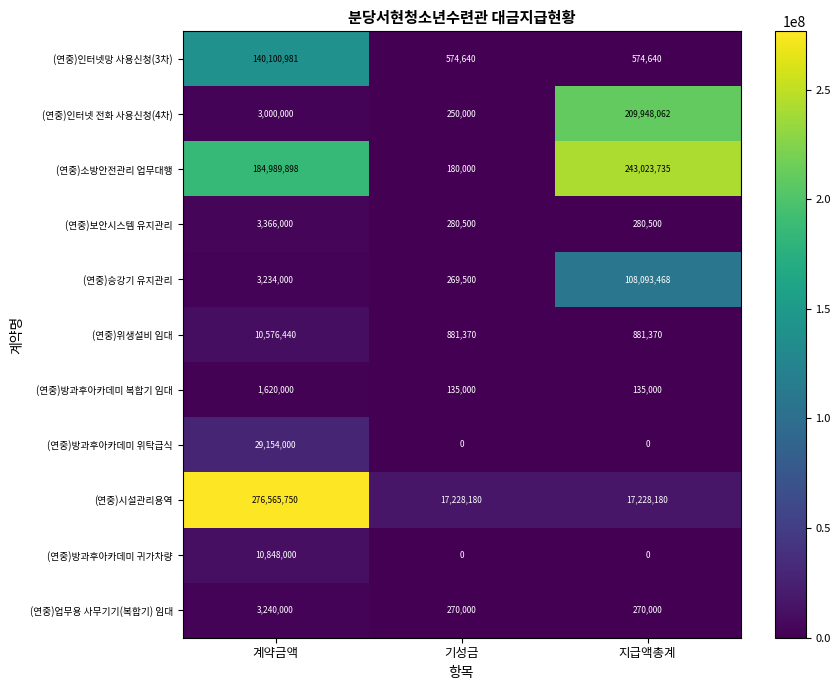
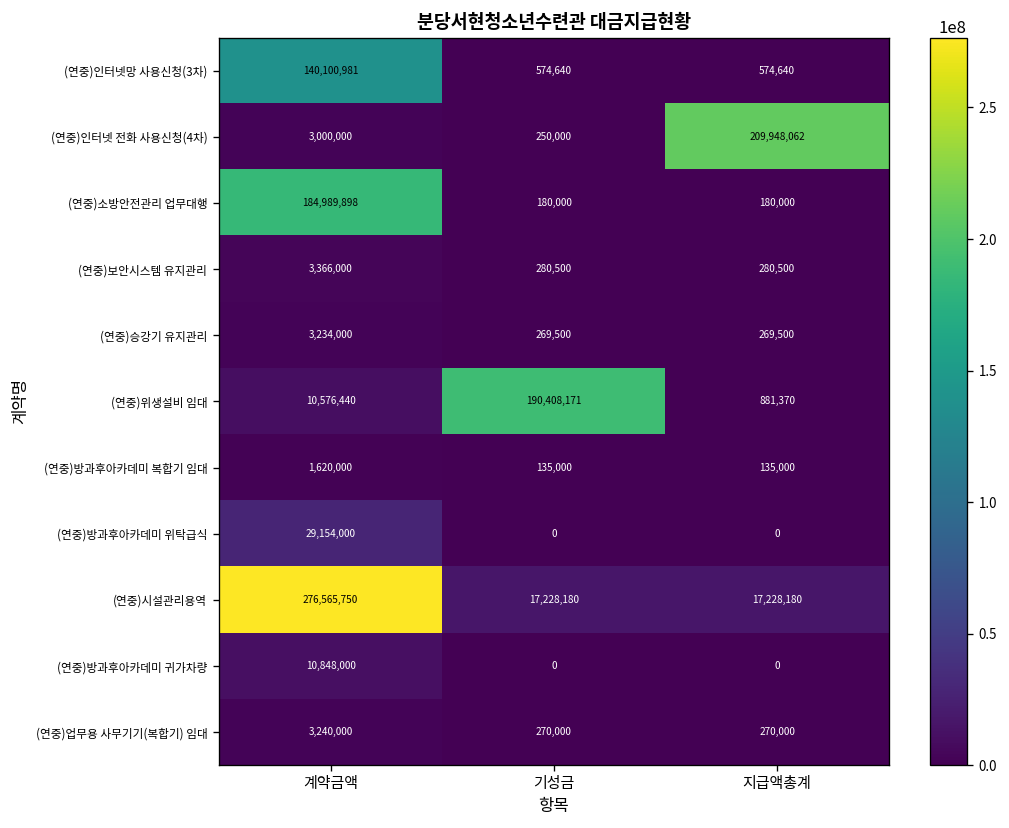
(연중)소방안전관리 업무대행, 지급액총계: 243,023,735 -> 180,000
(연중)승강기 유지관리, 지급액총계: 108,093,468 -> 269,500
(연중)위생설비 임대, 기성금: 881,370 -> 190,408,171
